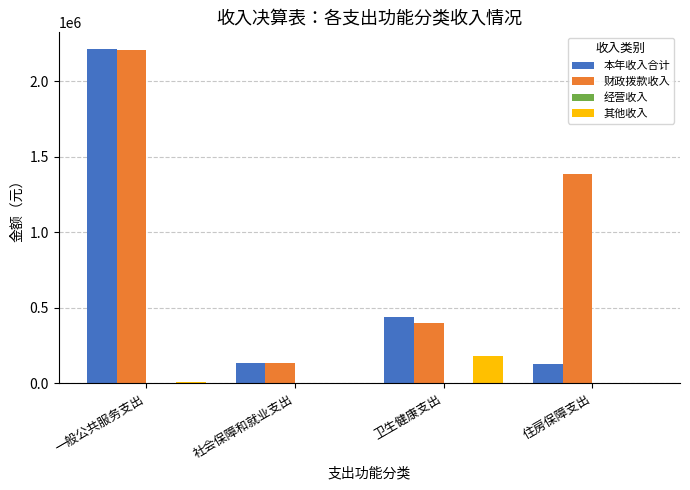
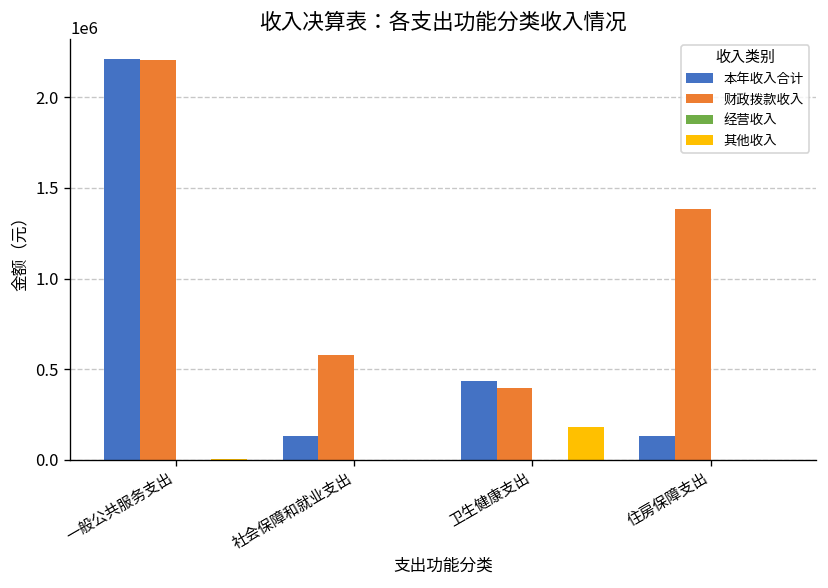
财政拨款收入, 社会保障和就业支出: 130000 -> 580000
